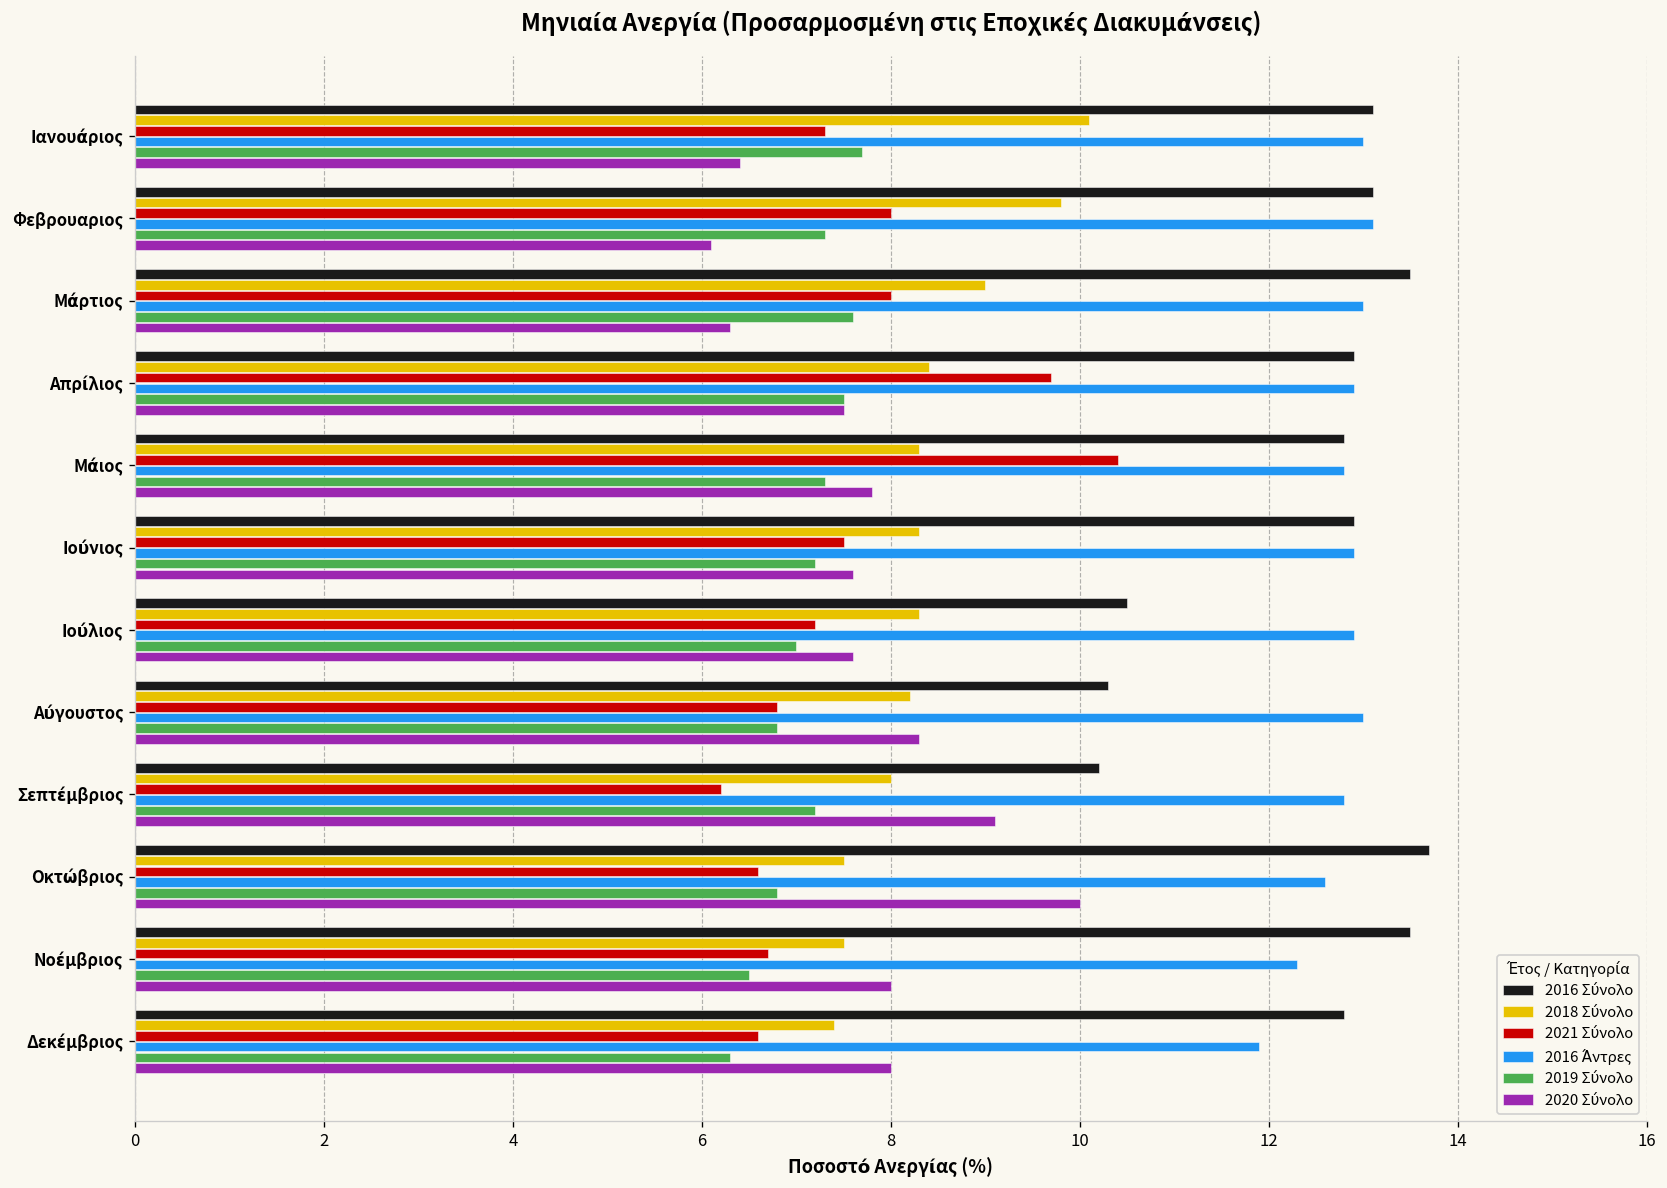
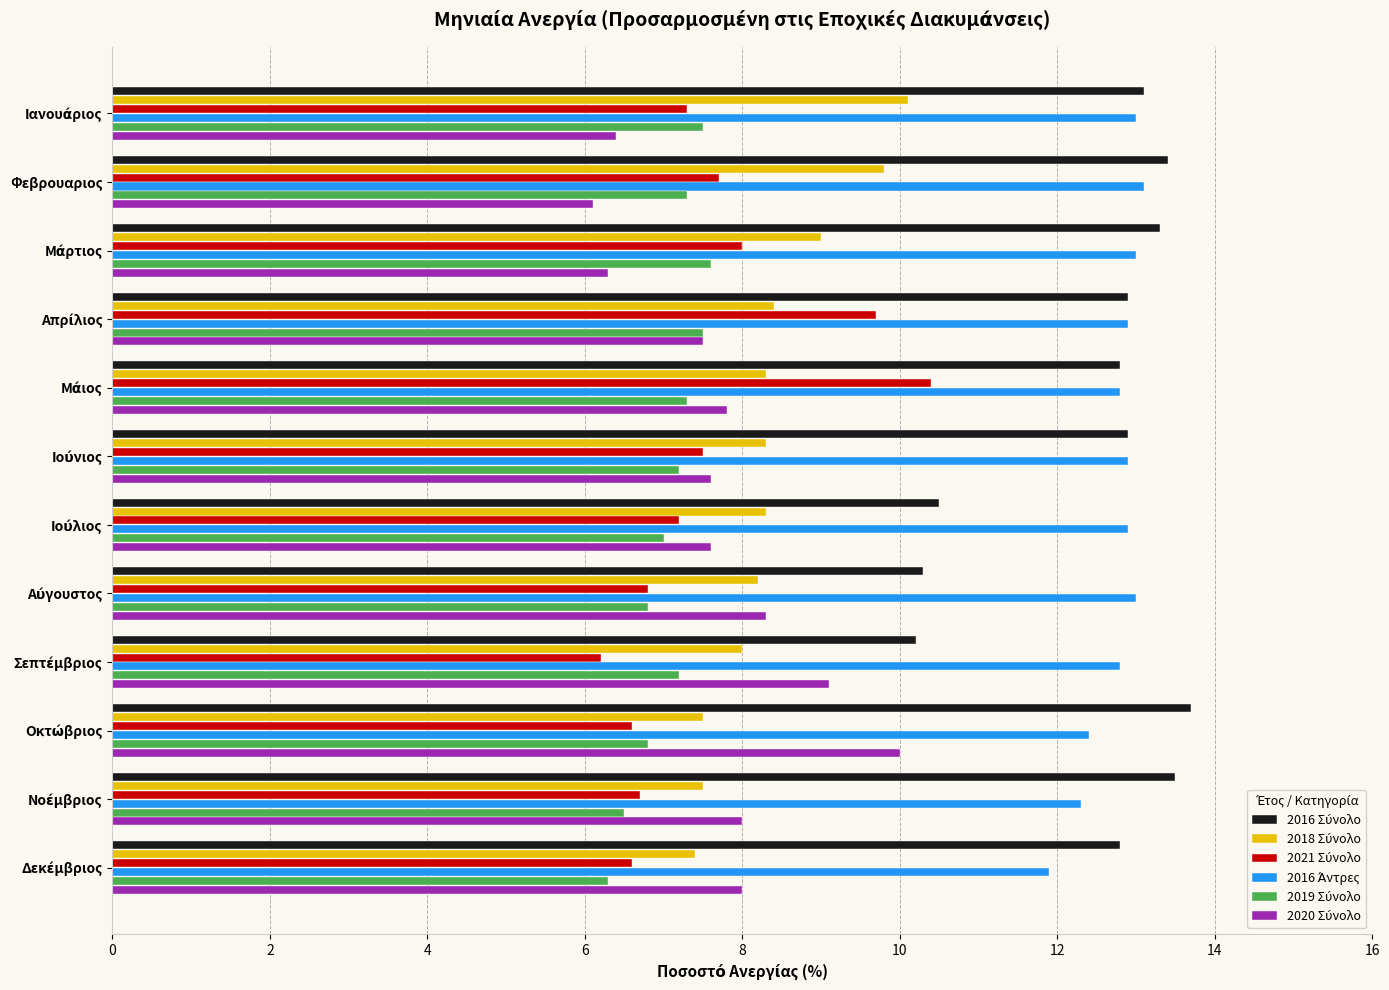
2019 Σύνολο, Ιανουάριος: 7.7 -> 7.5
2016 Σύνολο, Φεβρουαριος: 13.1 -> 13.4
2021 Σύνολο, Φεβρουαριος: 8.0 -> 7.7
2016 Σύνολο, Μάρτιος: 13.5 -> 13.3
2016 Άντρες, Οκτώβριος: 12.6 -> 12.4
